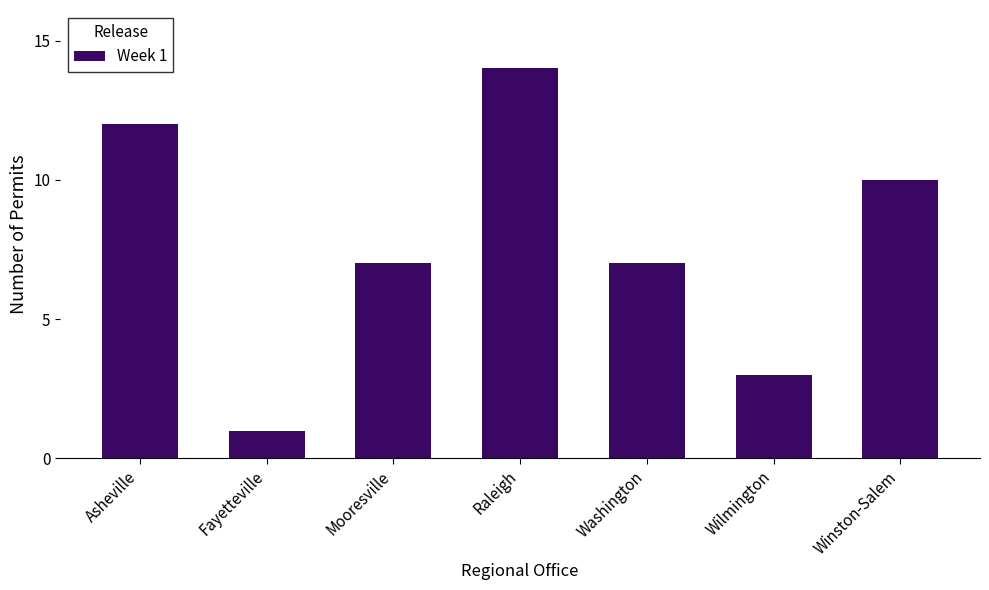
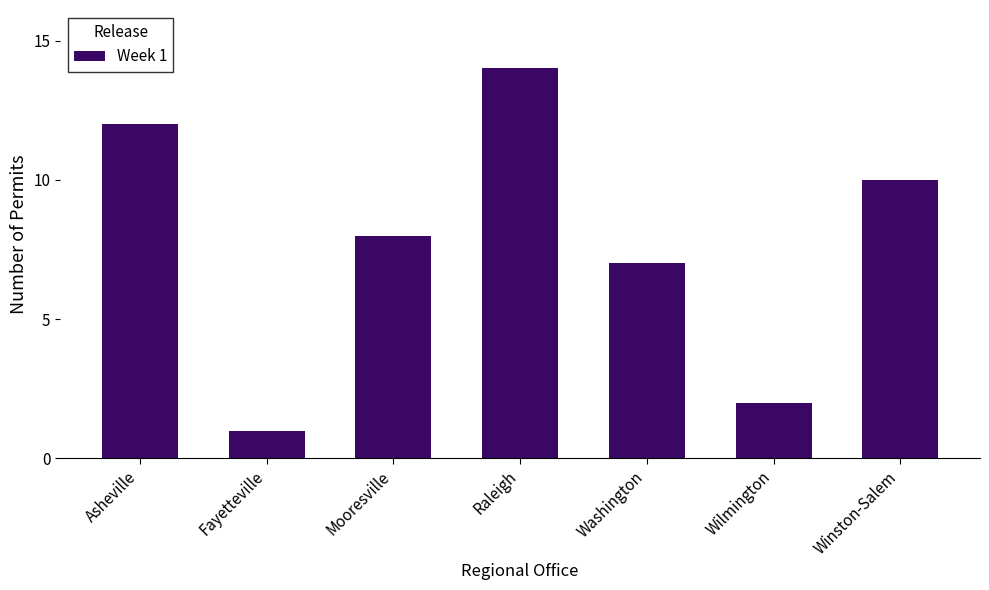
Mooresville: 7 -> 8
Wilmington: 3 -> 2
